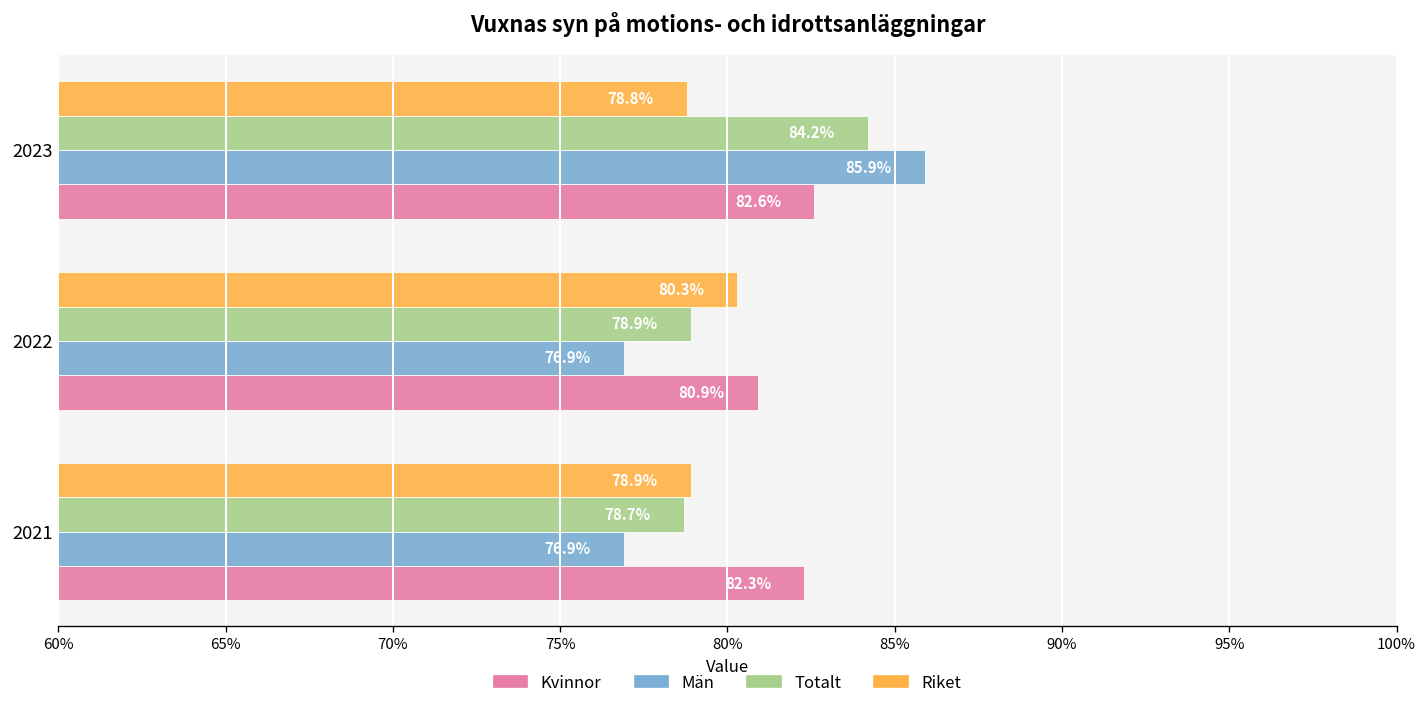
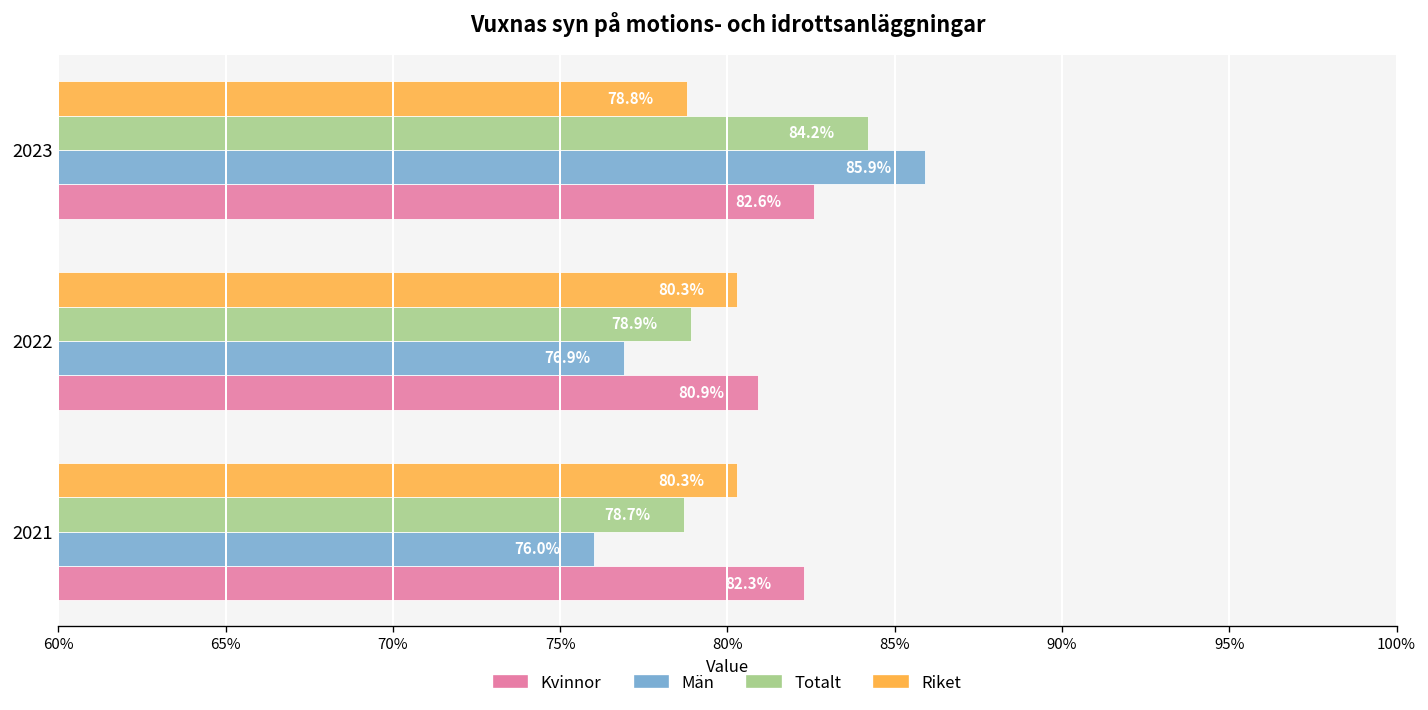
Riket, 2021: 78.9% -> 80.3%
Män, 2021: 76.9% -> 76.0%
